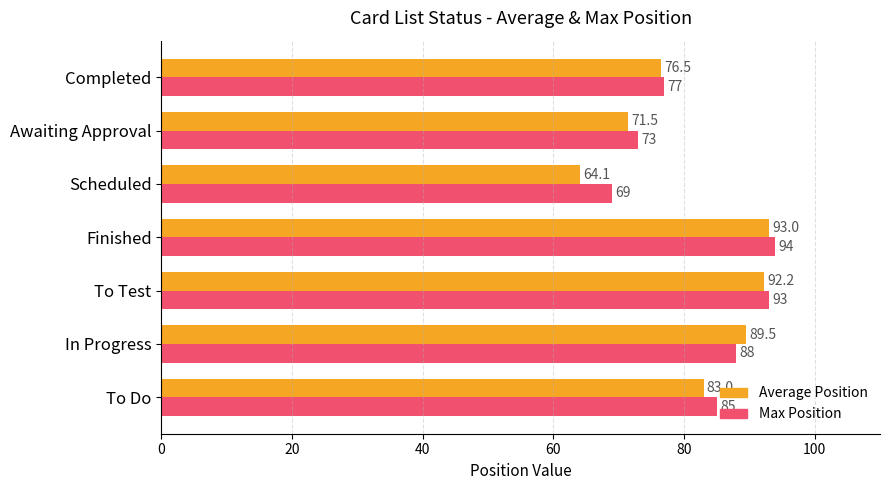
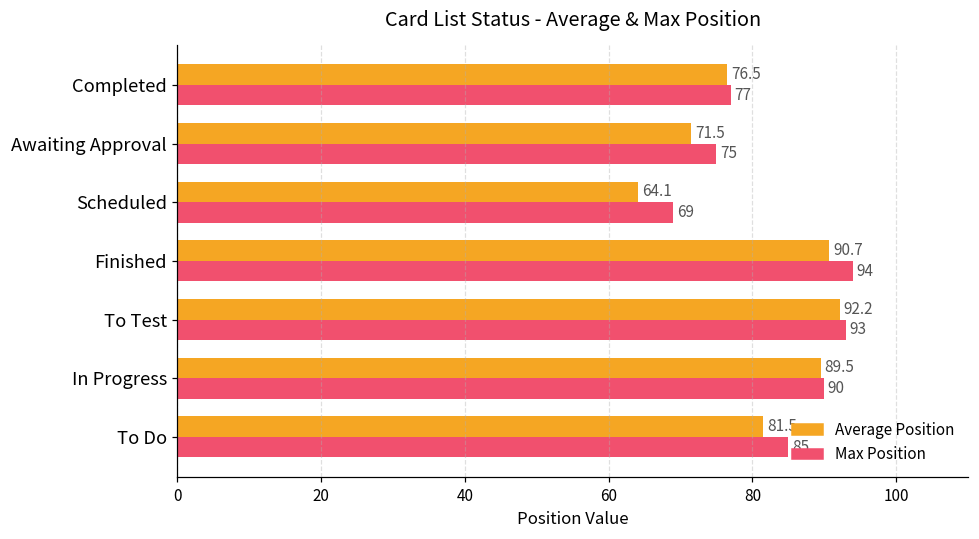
Max Position, Awaiting Approval: 73 -> 75
Average Position, Finished: 93.0 -> 90.7
Max Position, In Progress: 88 -> 90
Average Position, To Do: 83.0 -> 81.5
